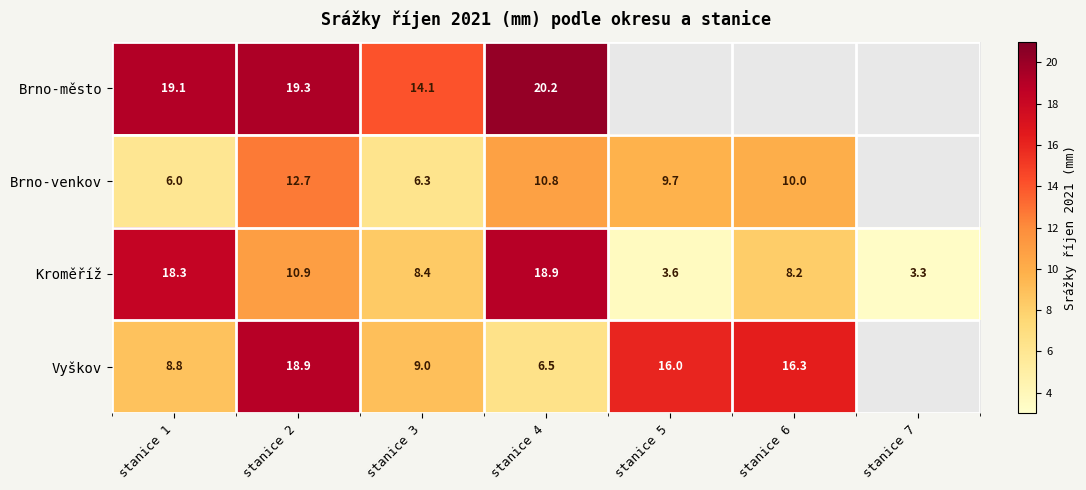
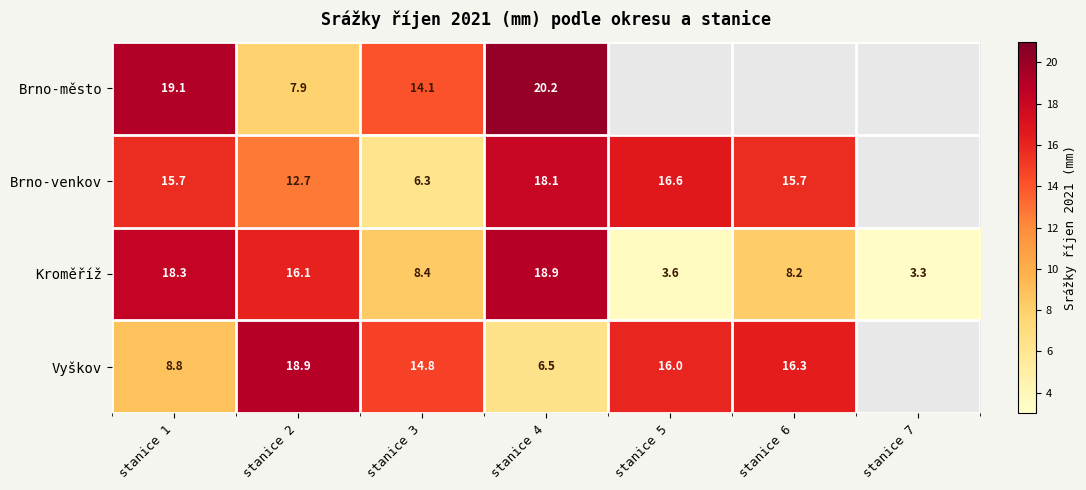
Brno-město, stanice 2: 19.3 -> 7.9
Brno-venkov, stanice 1: 6.0 -> 15.7
Brno-venkov, stanice 4: 10.8 -> 18.1
Brno-venkov, stanice 5: 9.7 -> 16.6
Brno-venkov, stanice 6: 10.0 -> 15.7
Kroměříž, stanice 2: 10.9 -> 16.1
Vyškov, stanice 3: 9.0 -> 14.8
